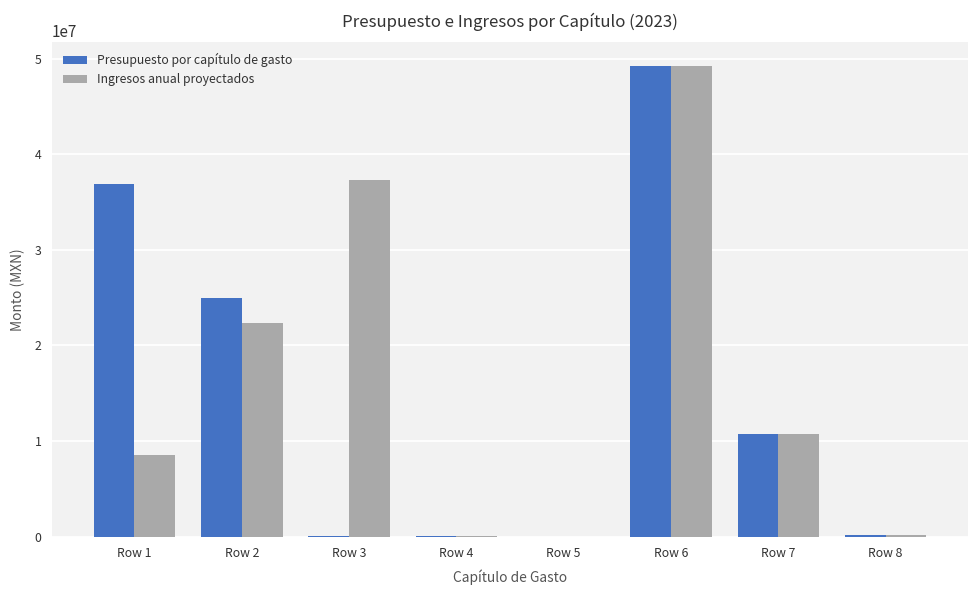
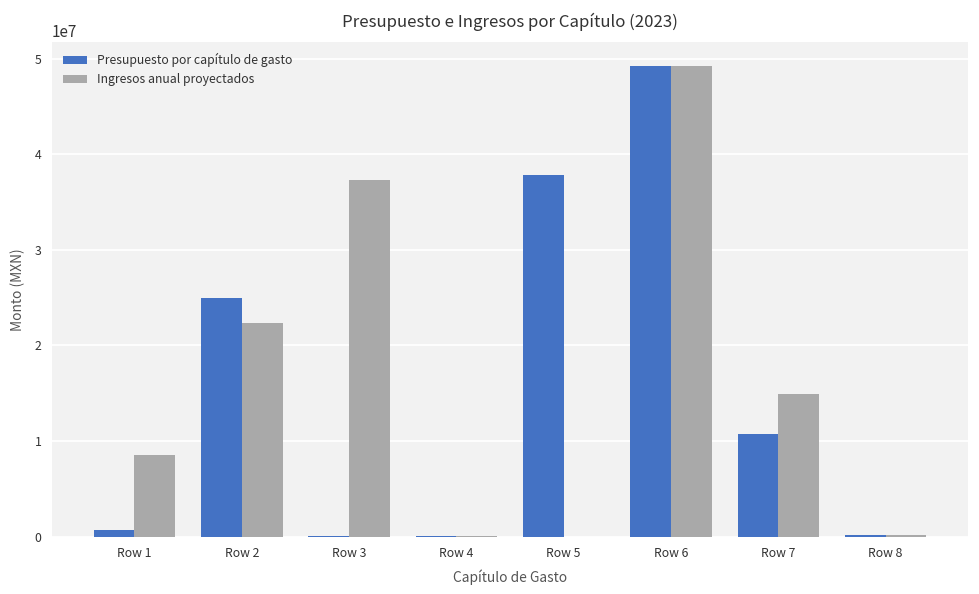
Presupuesto por capítulo de gasto, Row 1: 37000000 -> 1000000
Presupuesto por capítulo de gasto, Row 5: 0 -> 38000000
Ingresos anual proyectados, Row 7: 11000000 -> 15000000
